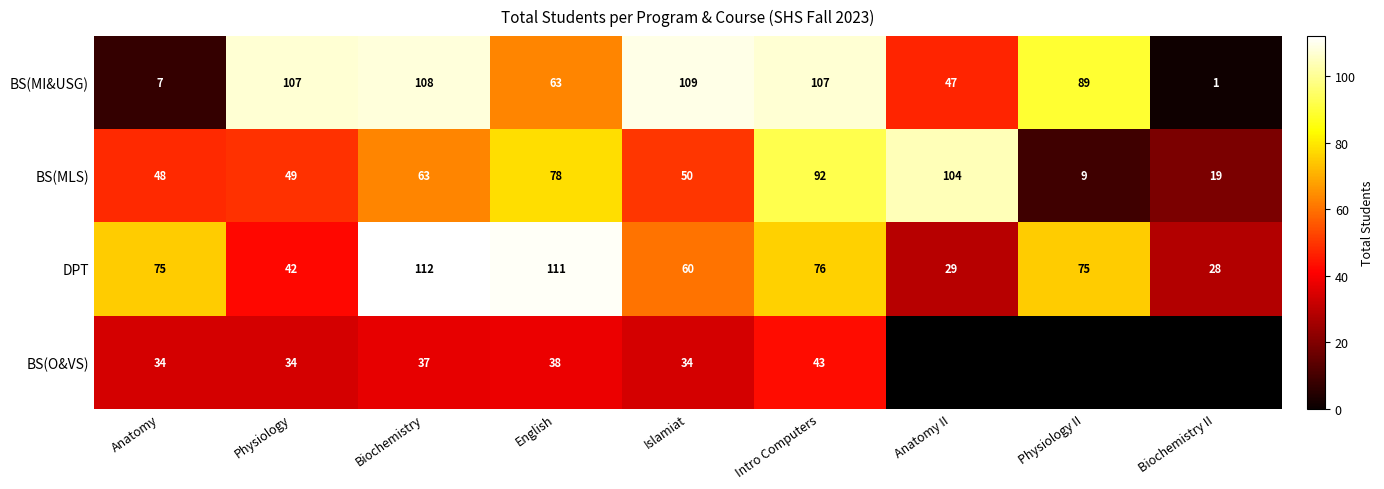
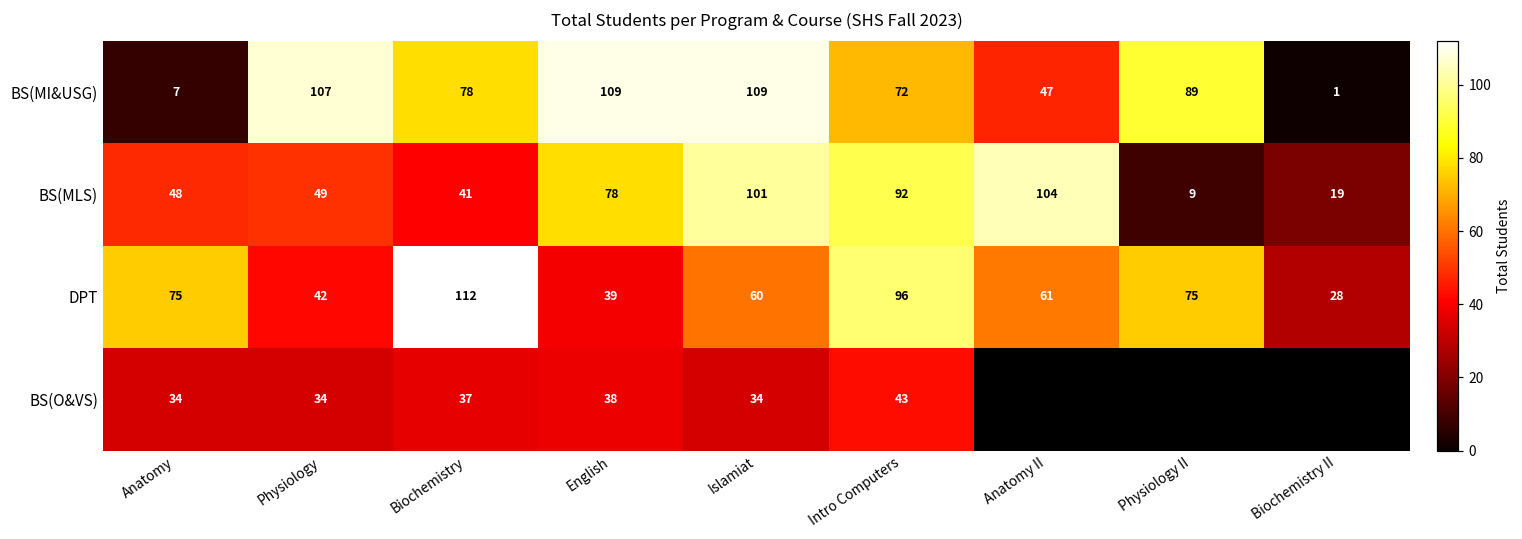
BS(MI&USG), Biochemistry: 108 -> 78
BS(MI&USG), English: 63 -> 109
BS(MI&USG), Intro Computers: 107 -> 72
BS(MLS), Biochemistry: 63 -> 41
BS(MLS), Islamiat: 50 -> 101
DPT, English: 111 -> 39
DPT, Intro Computers: 76 -> 96
DPT, Anatomy II: 29 -> 61
